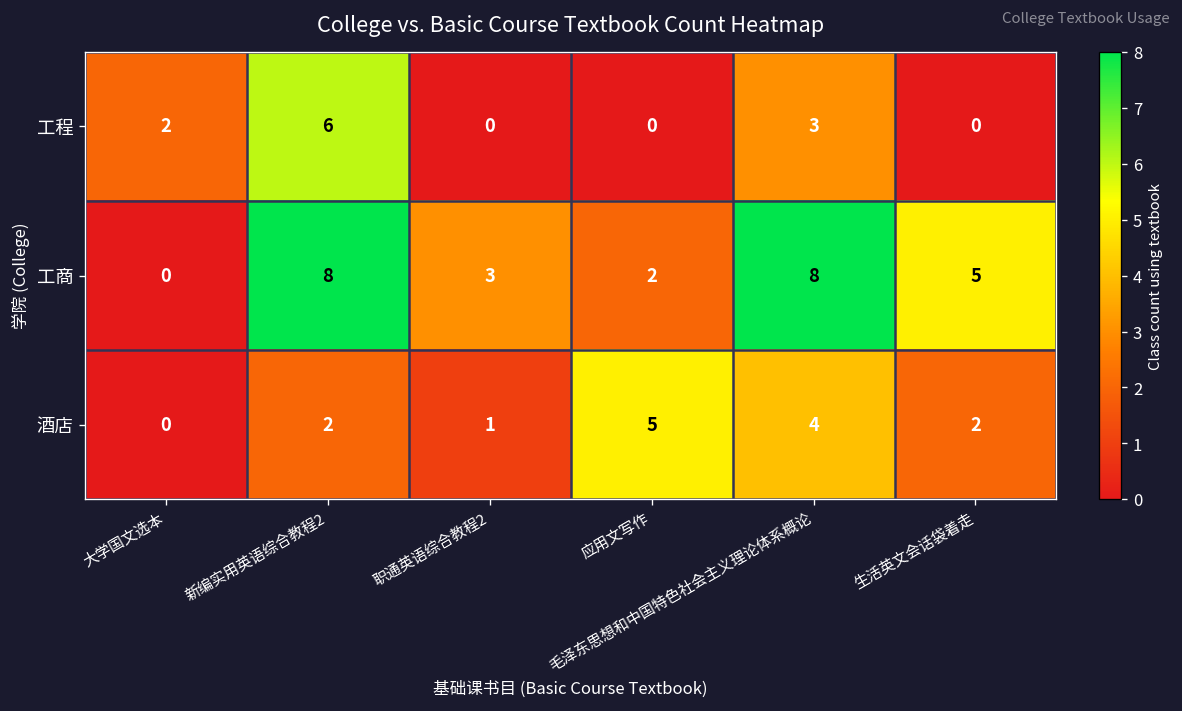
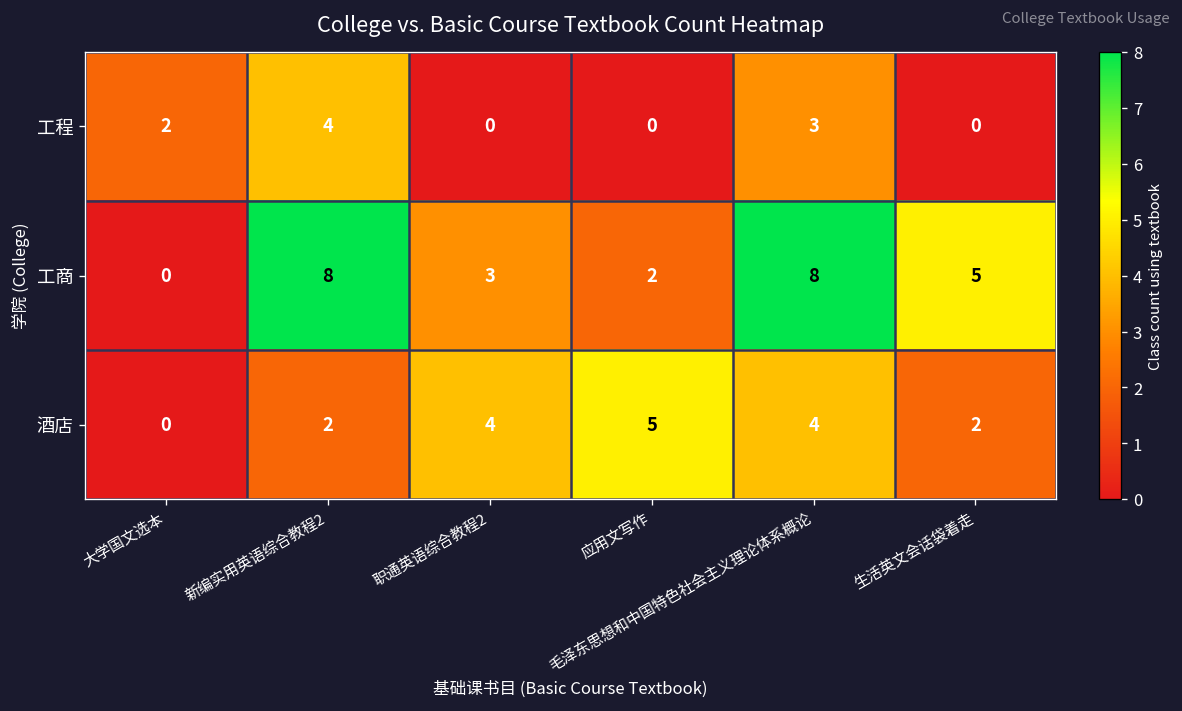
工程, 新编实用英语综合教程2: 6 -> 4
酒店, 职通英语综合教程2: 1 -> 4
